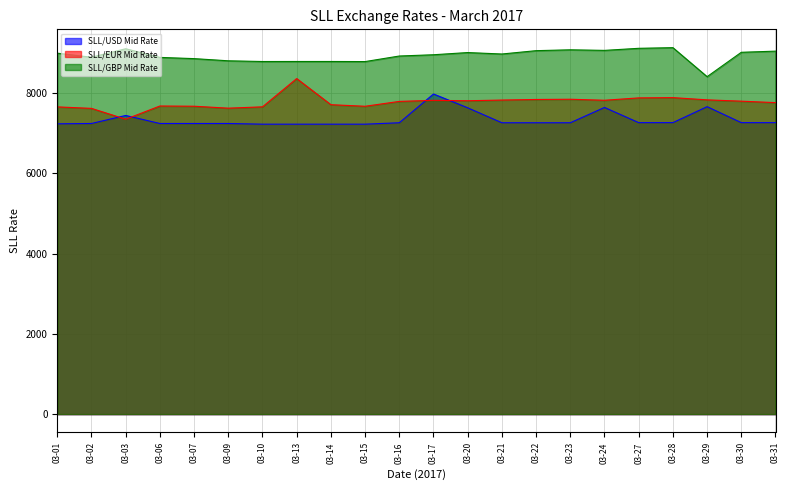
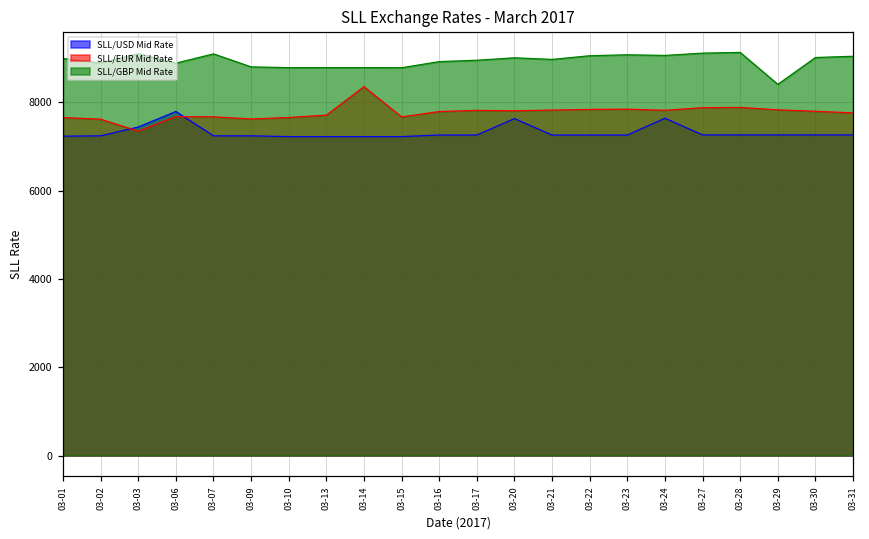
SLL/USD Mid Rate, 03-06: 7200 -> 7800
SLL/GBP Mid Rate, 03-07: 8900 -> 9100
SLL/EUR Mid Rate, 03-13: 8400 -> 7700
SLL/EUR Mid Rate, 03-14: 7700 -> 8400
SLL/USD Mid Rate, 03-17: 8000 -> 7300
SLL/USD Mid Rate, 03-29: 7700 -> 7300
